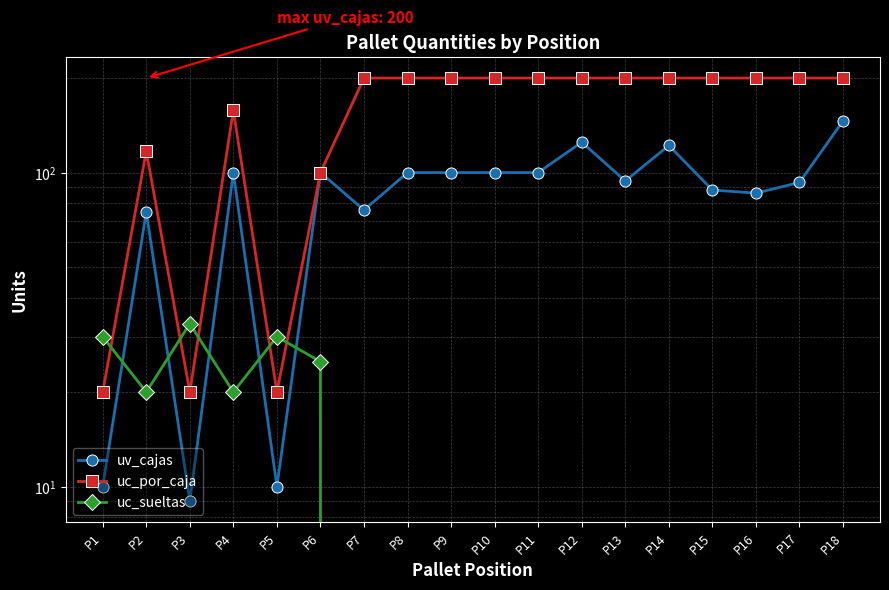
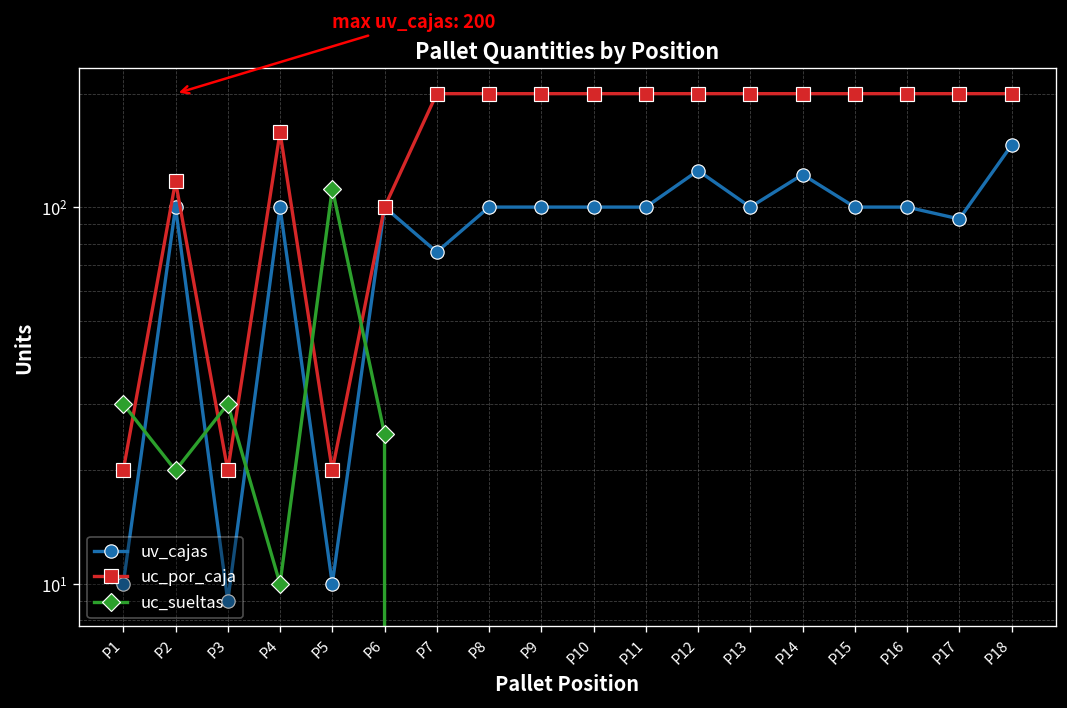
uv_cajas, P2: 75 -> 100
uc_sueltas, P3: 33 -> 30
uc_sueltas, P4: 20 -> 10
uc_sueltas, P5: 30 -> 112
uv_cajas, P13: 94 -> 100
uv_cajas, P15: 88 -> 100
uv_cajas, P16: 86 -> 100
